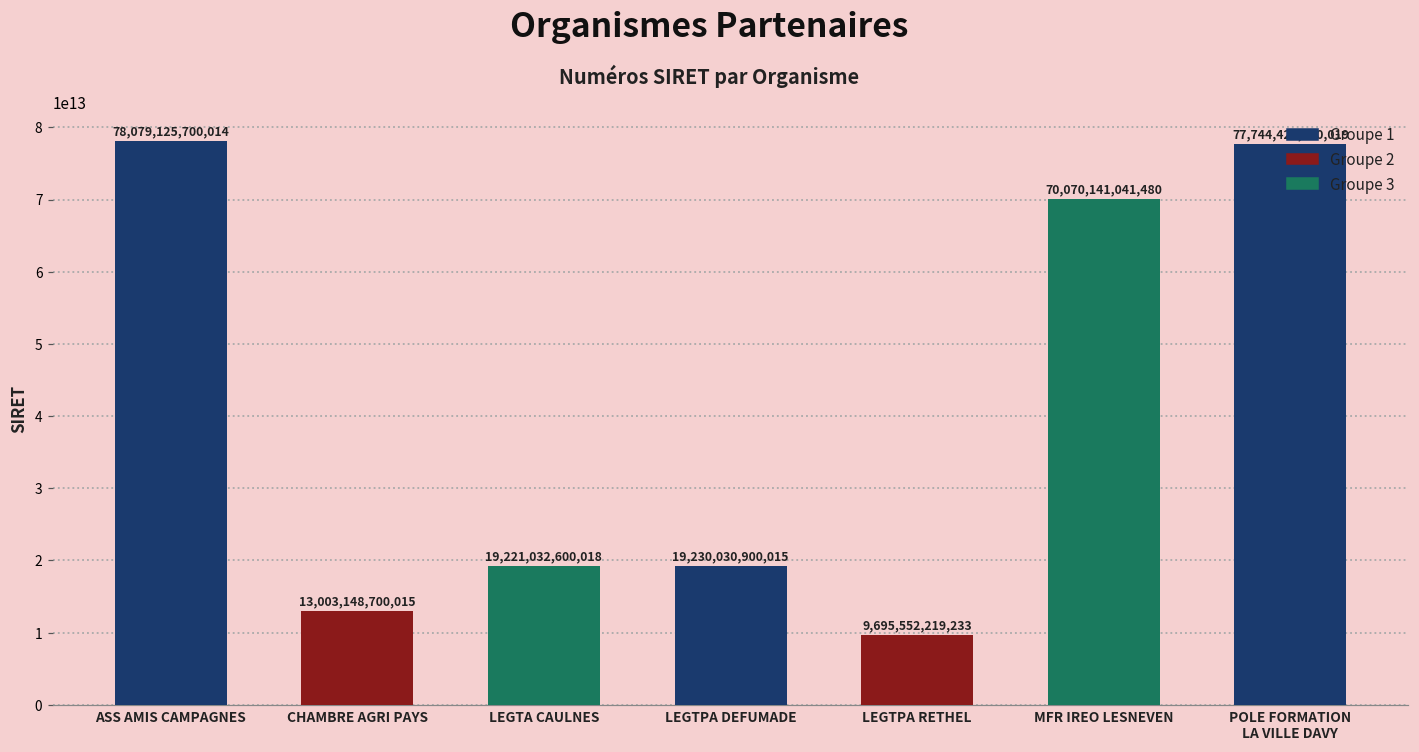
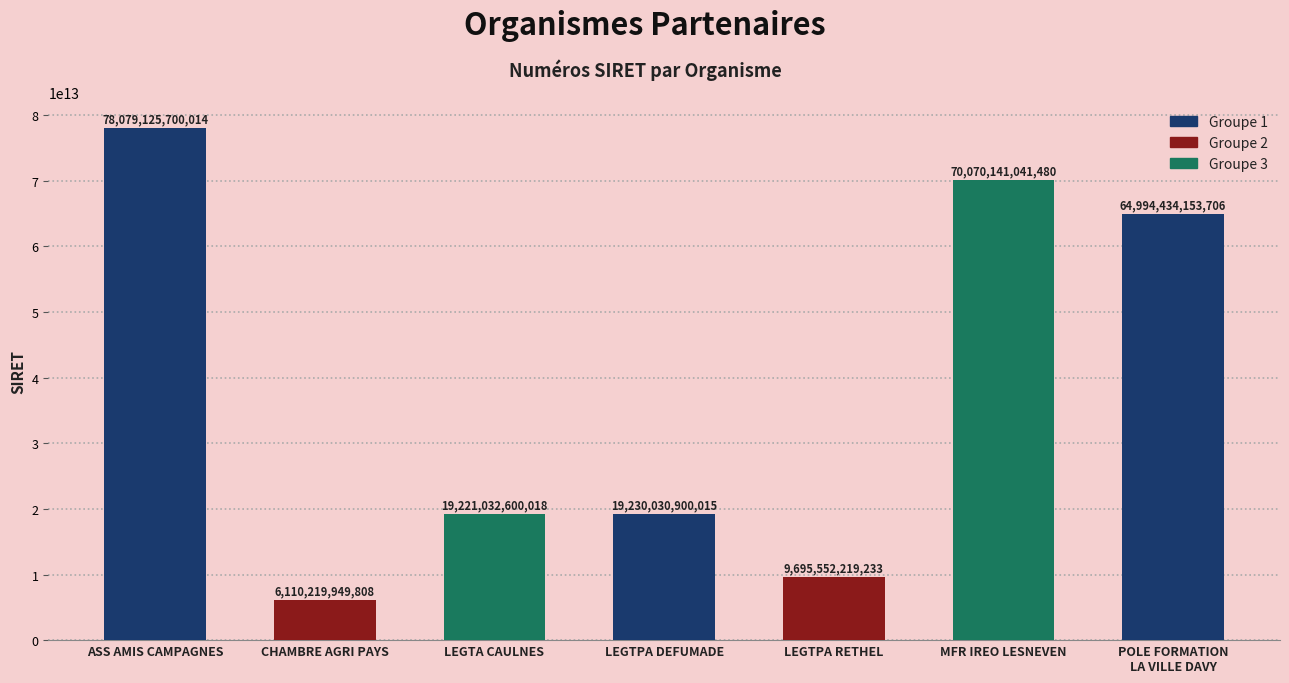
CHAMBRE AGRI PAYS: 13,003,148,700,015 -> 6,110,219,949,808
POLE FORMATION LA VILLE DAVY: 77,744,425,800,019 -> 64,994,434,153,706
